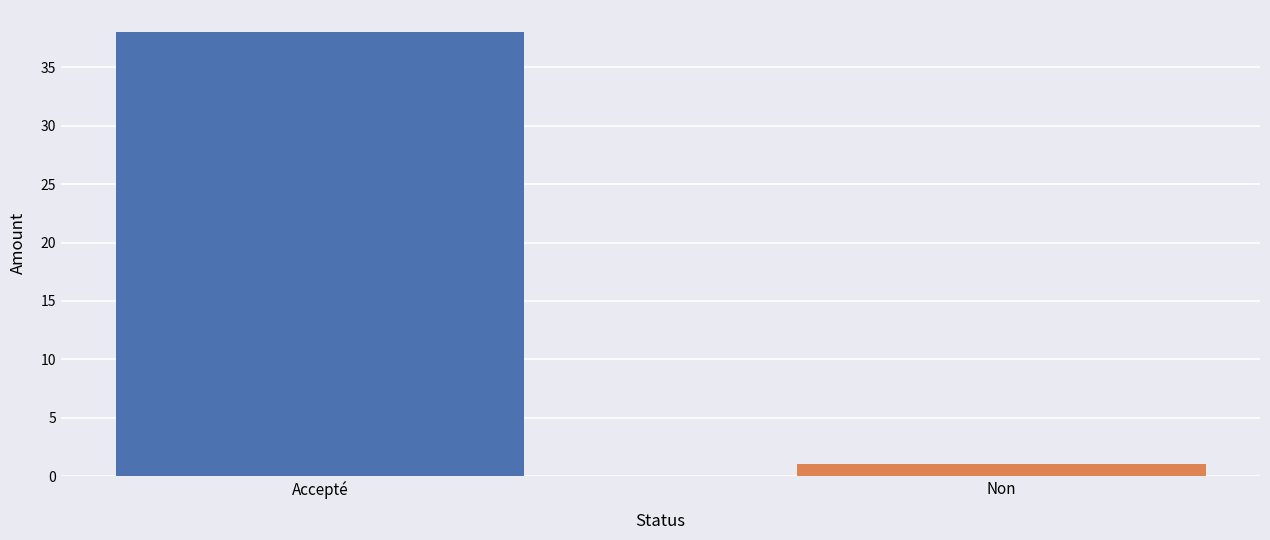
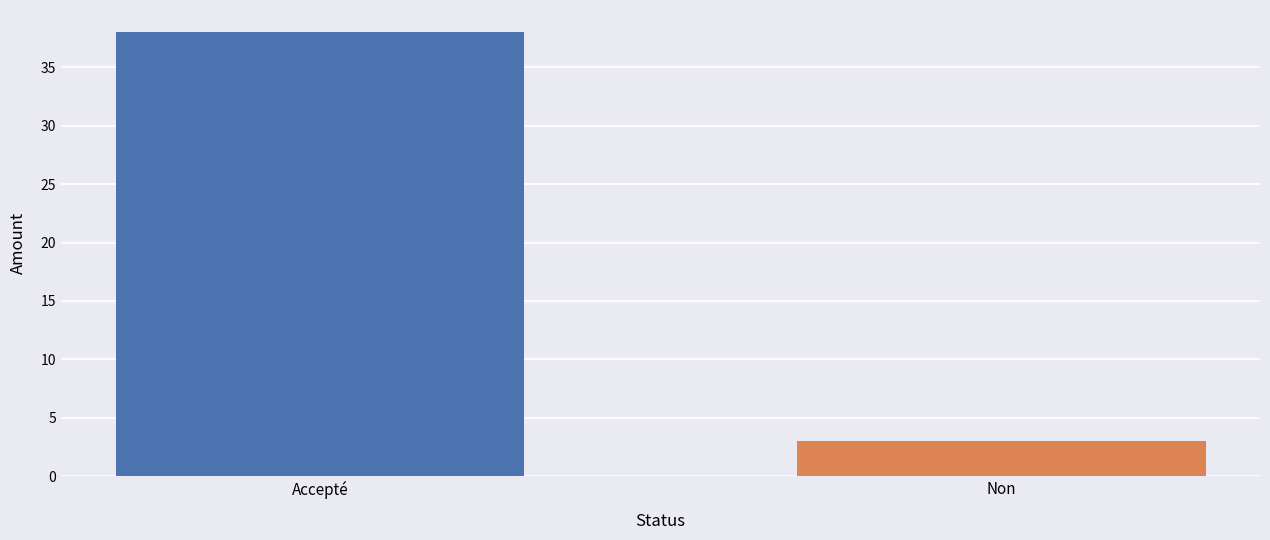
Non: 1 -> 3
